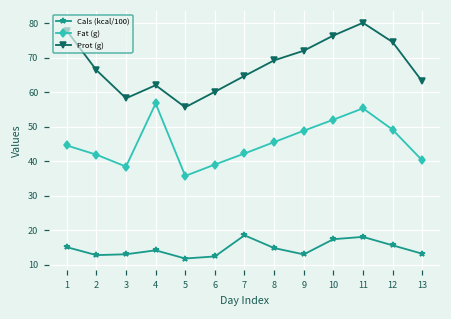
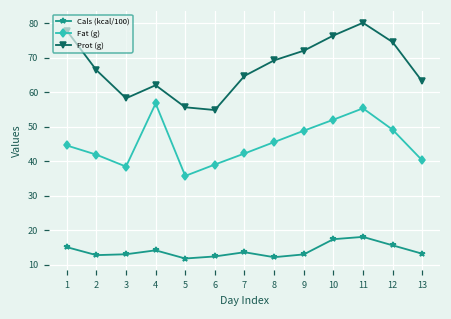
Prot (g), 6: 60 -> 55
Cals (kcal/100), 7: 19 -> 14
Cals (kcal/100), 8: 15 -> 12
